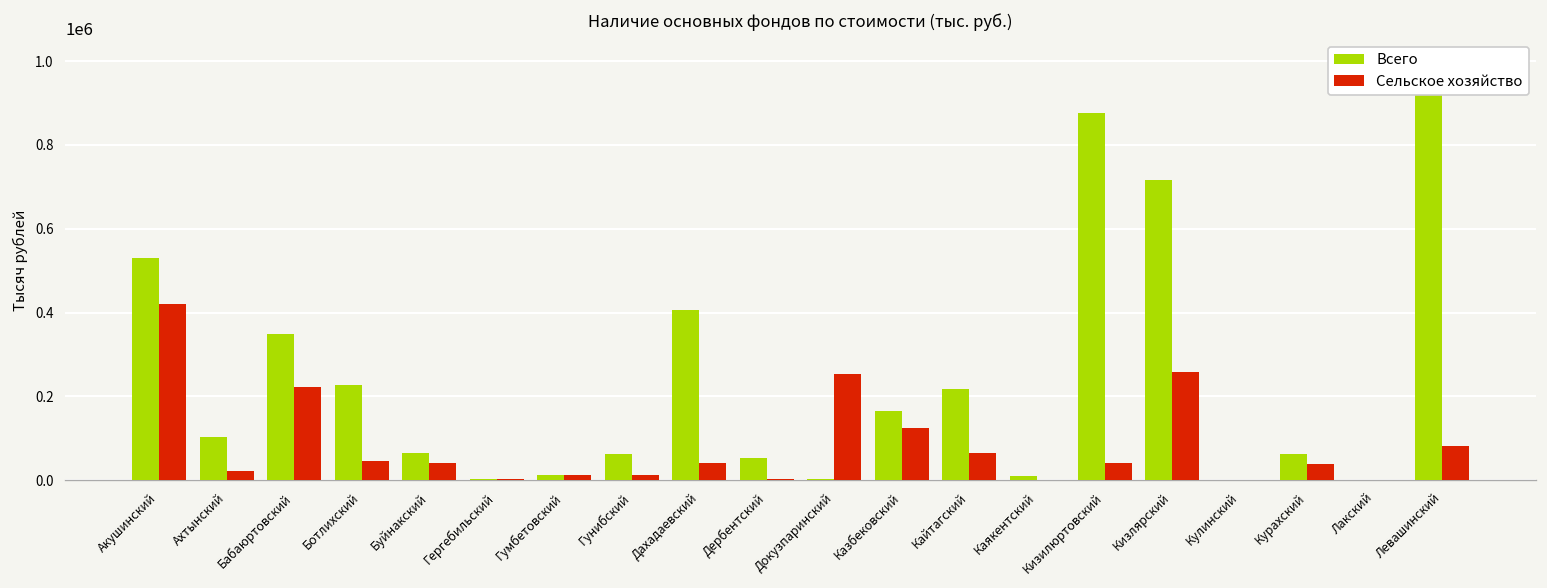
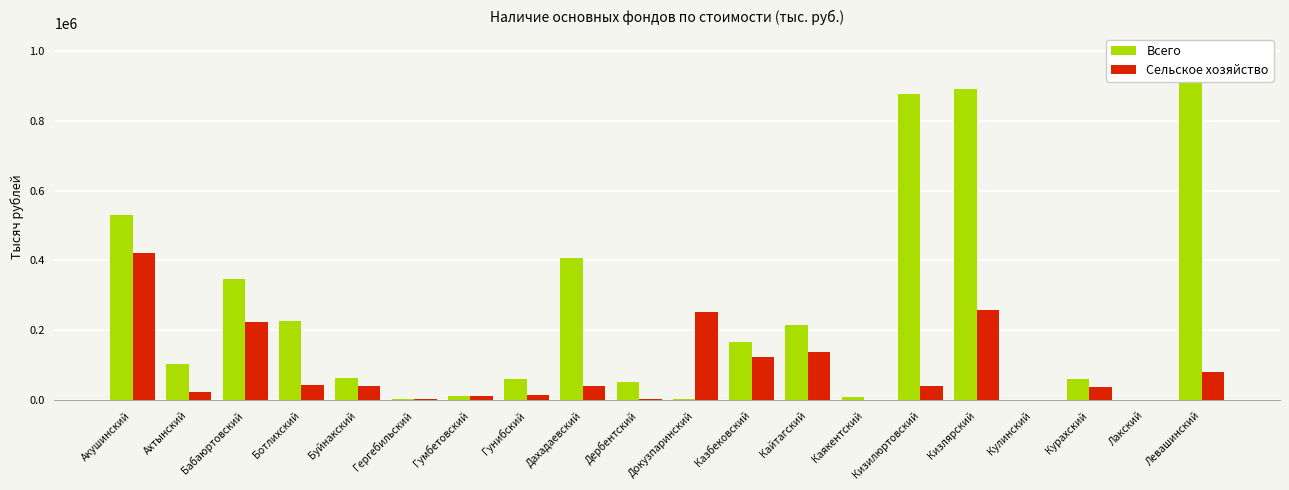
Сельское хозяйство, Кайтагский: 70000 -> 140000
Всего, Кизлярский: 720000 -> 890000
